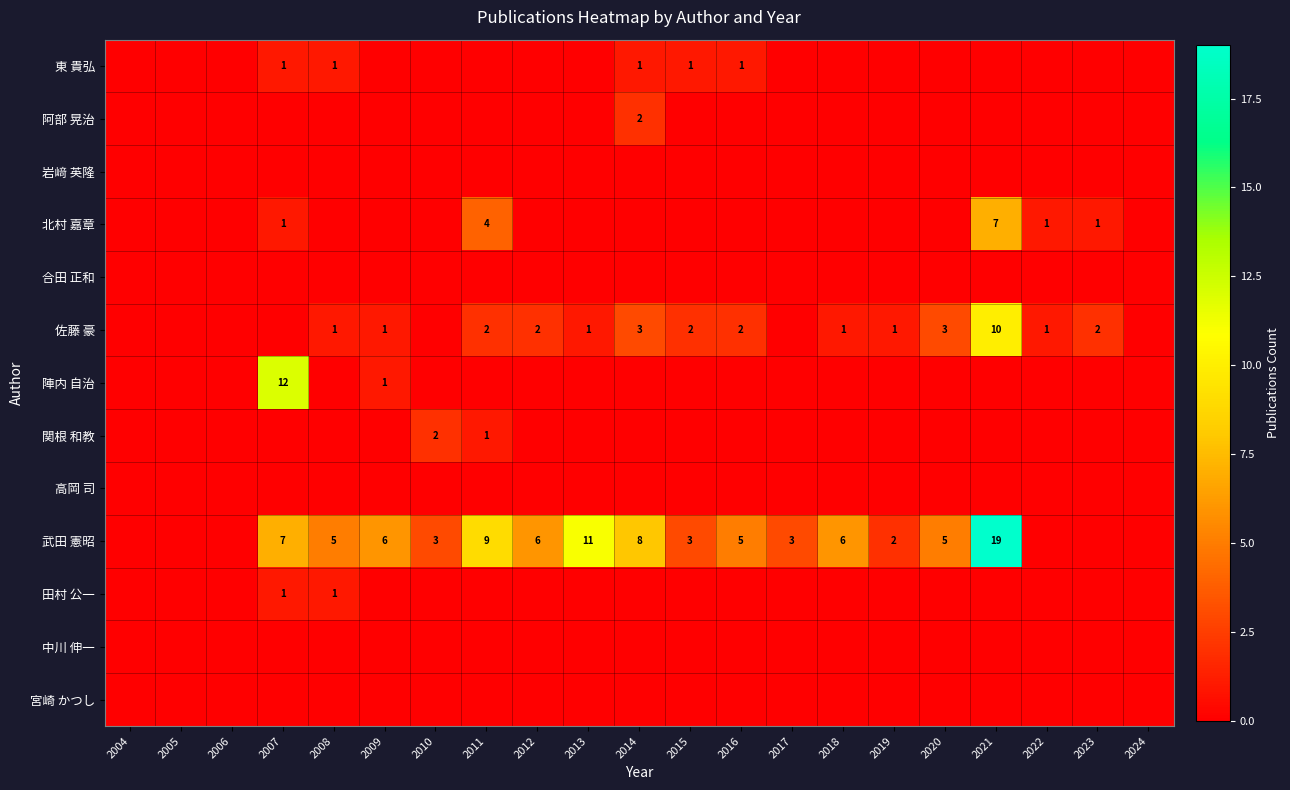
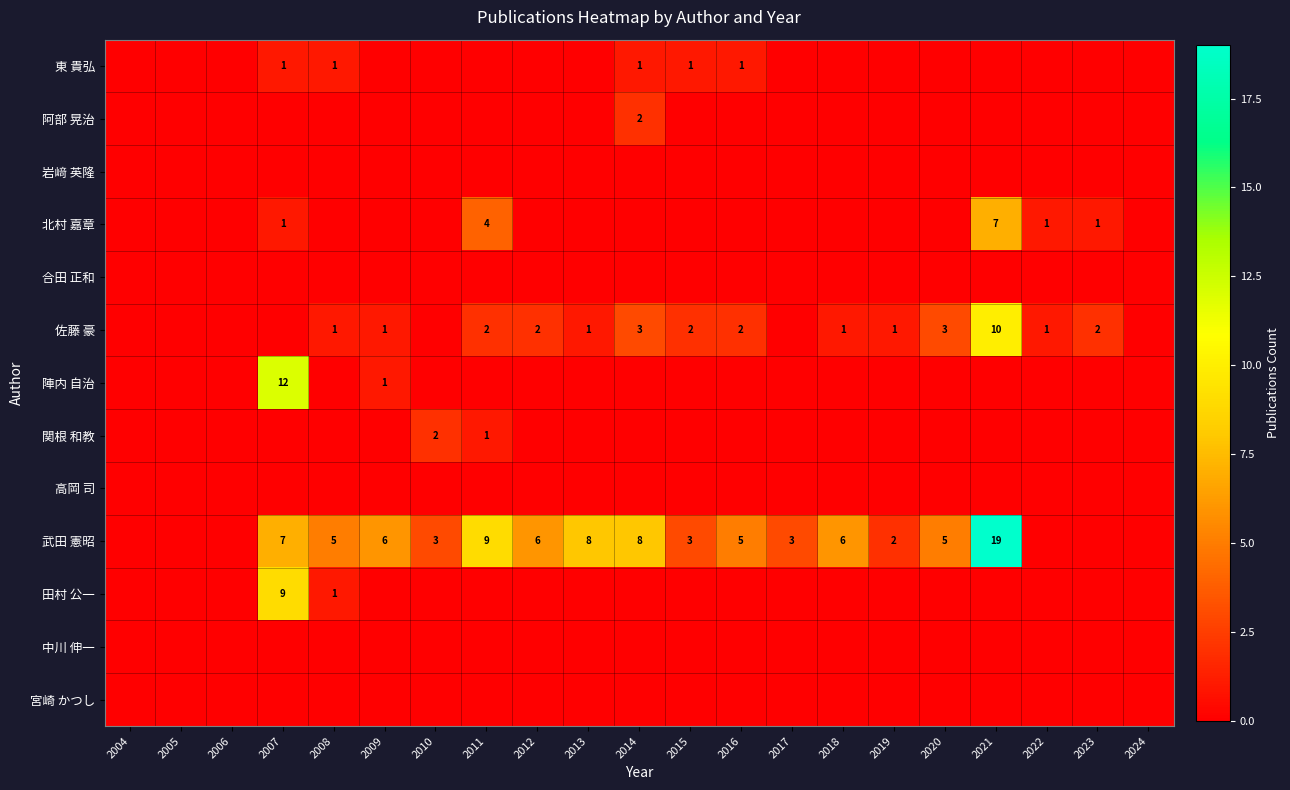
武田 憲昭, 2013: 11 -> 8
田村 公一, 2007: 1 -> 9
